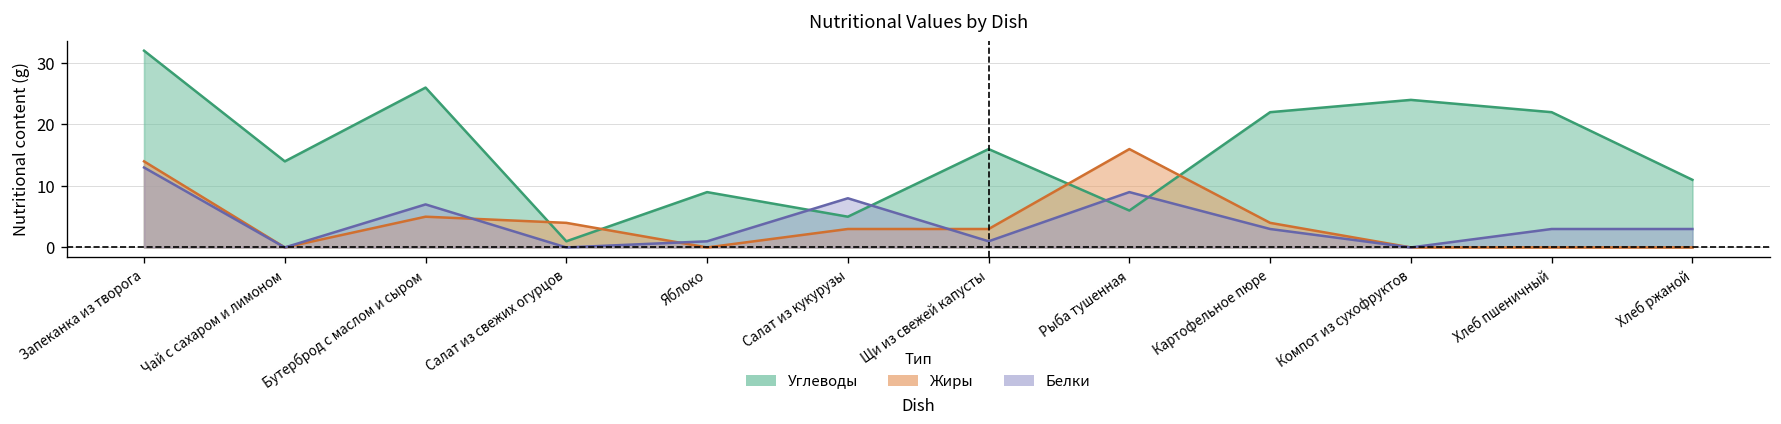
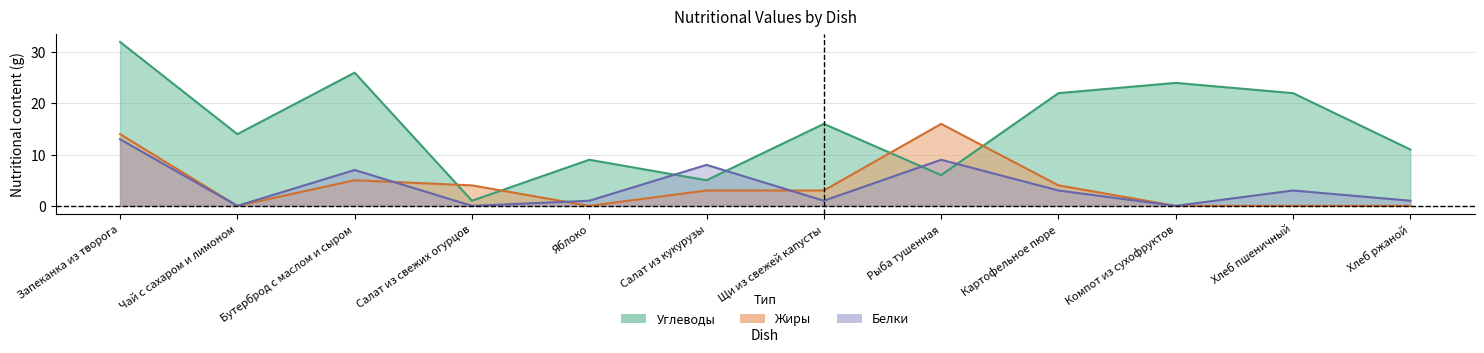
Белки, Хлеб ржаной: 3 -> 1
